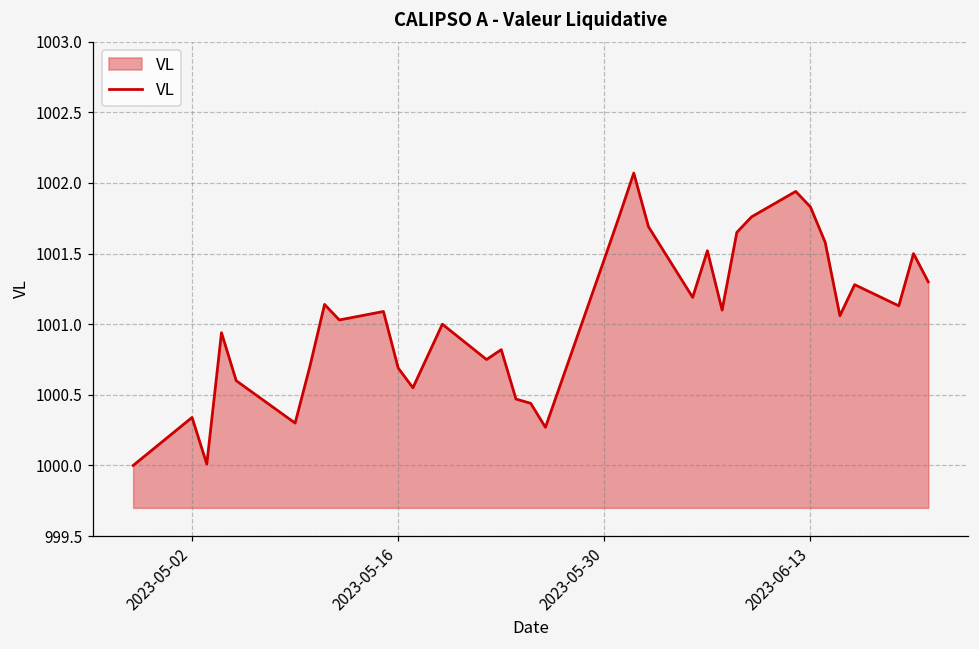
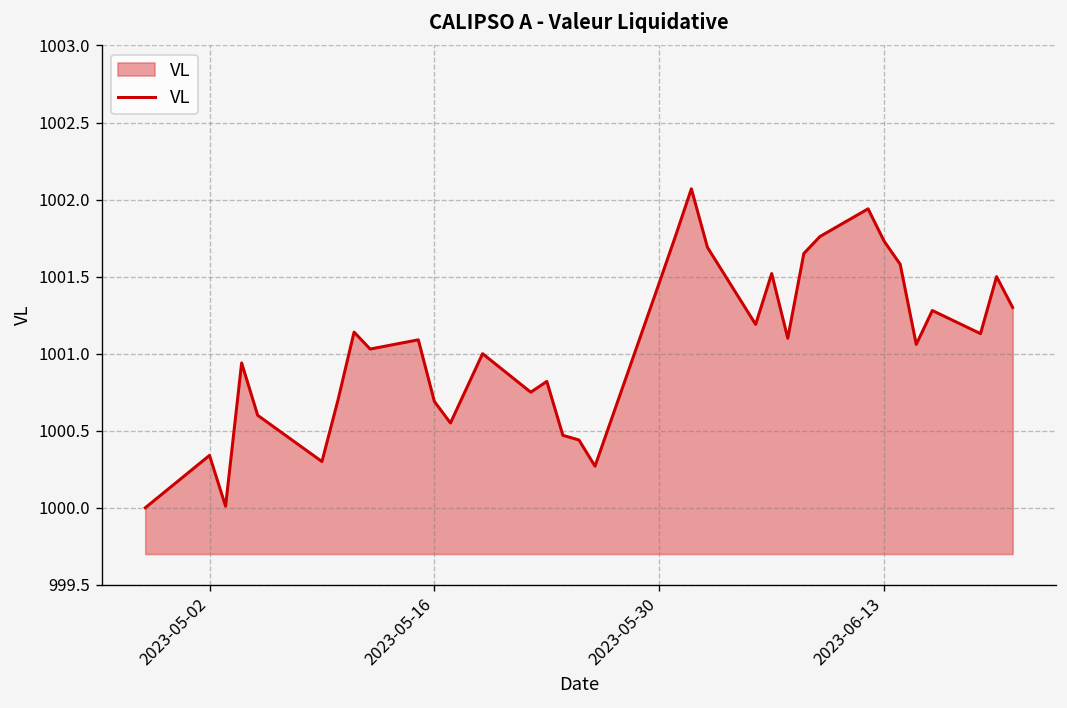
2023-06-13: 1001.83 -> 1001.73
